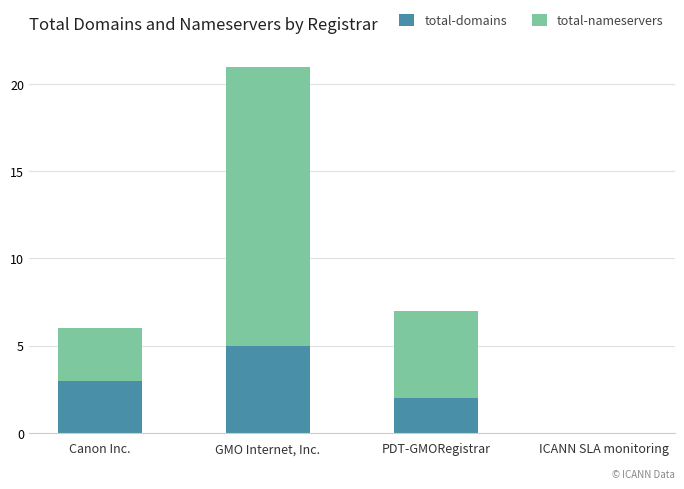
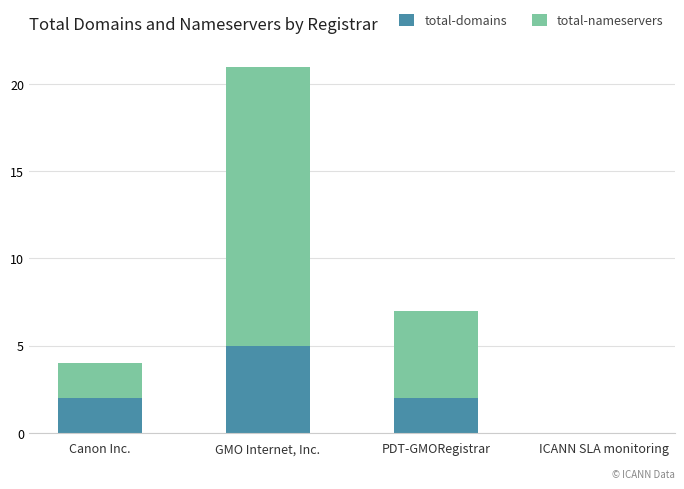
total-domains, Canon Inc.: 3 -> 2
total-nameservers, Canon Inc.: 3 -> 2
